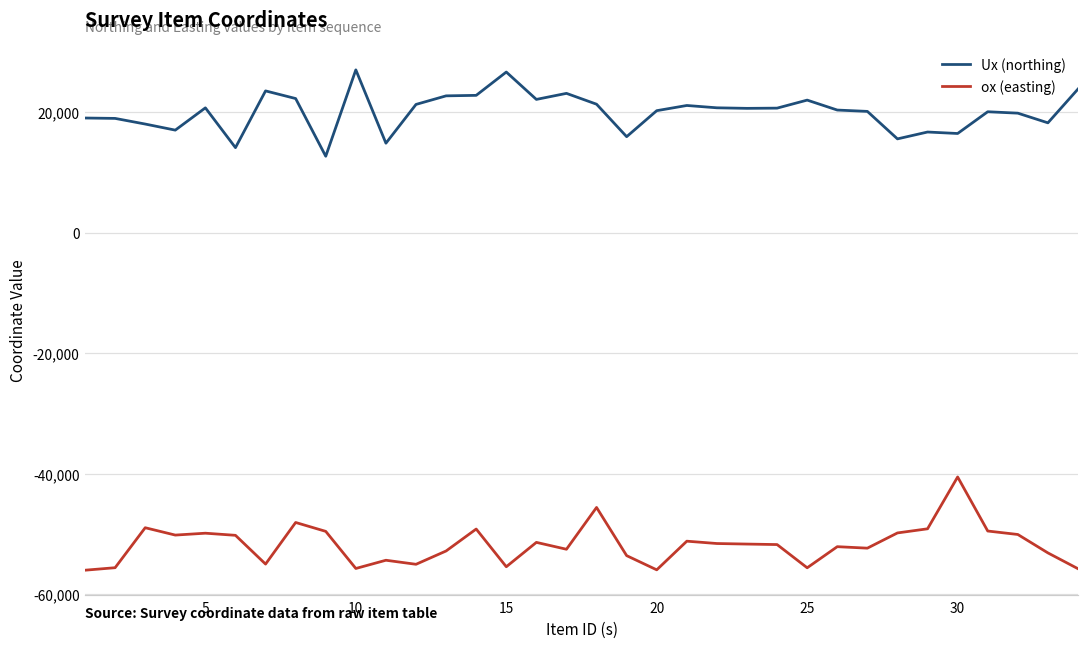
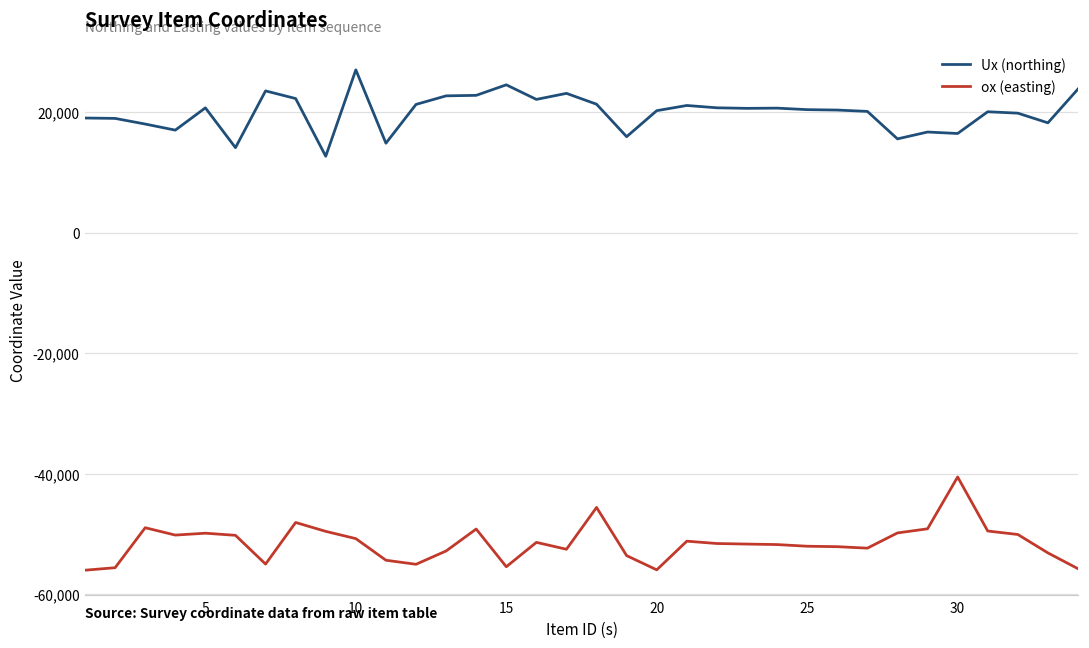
ox (easting), 10: -56,000 -> -51,000
Ux (northing), 15: 27,000 -> 25,000
Ux (northing), 25: 22,000 -> 20,000
ox (easting), 25: -56,000 -> -52,000
